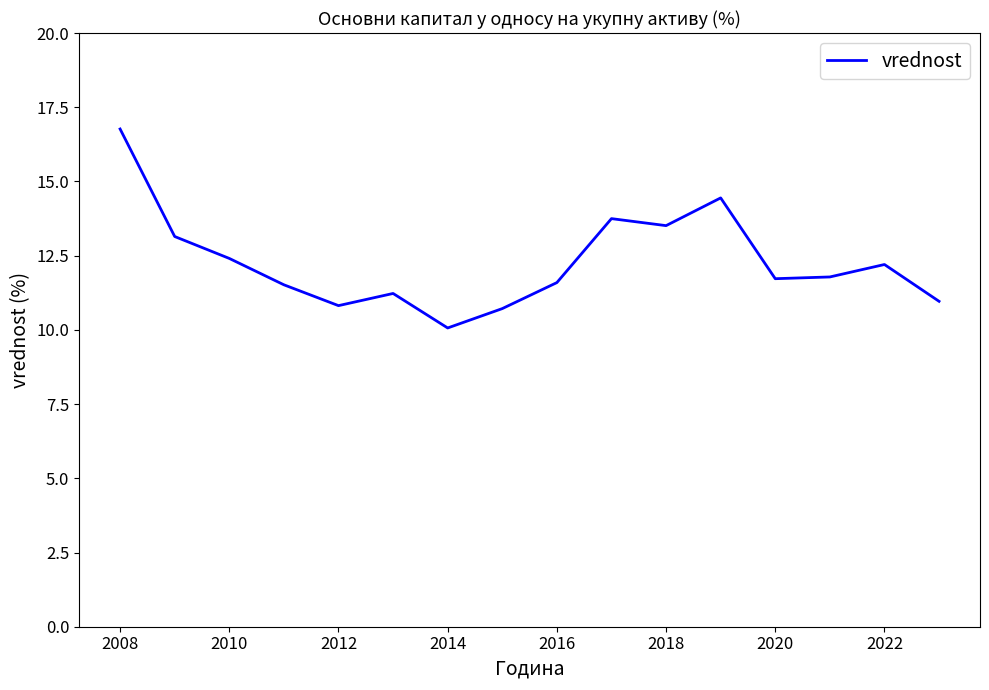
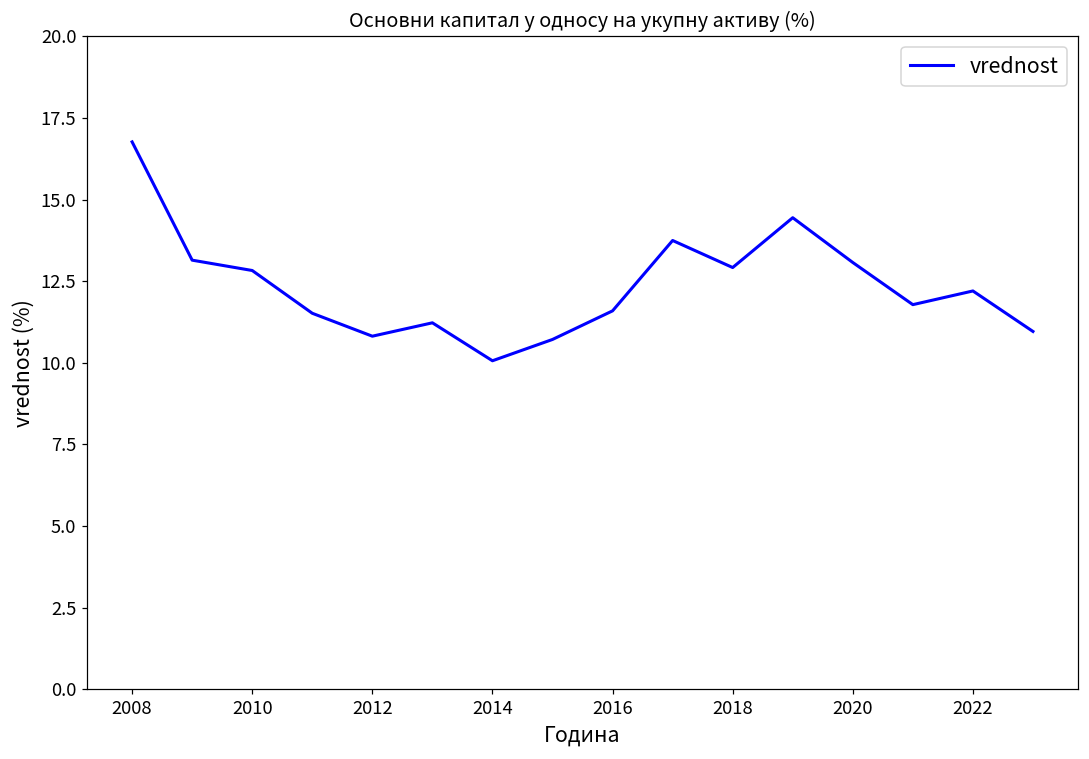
2010: 12.4 -> 12.8
2018: 13.5 -> 12.9
2020: 11.7 -> 13.1
